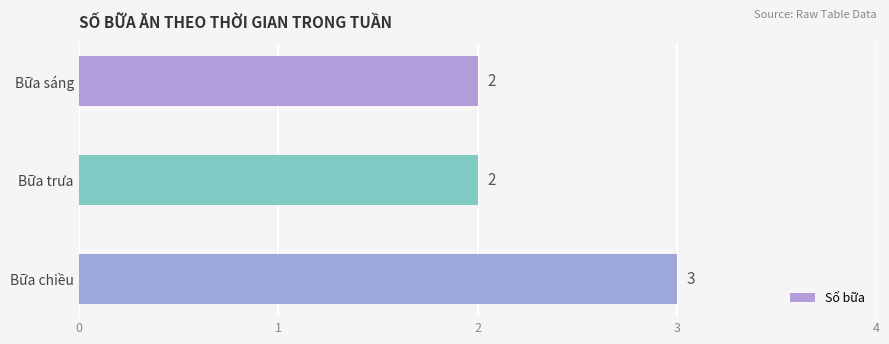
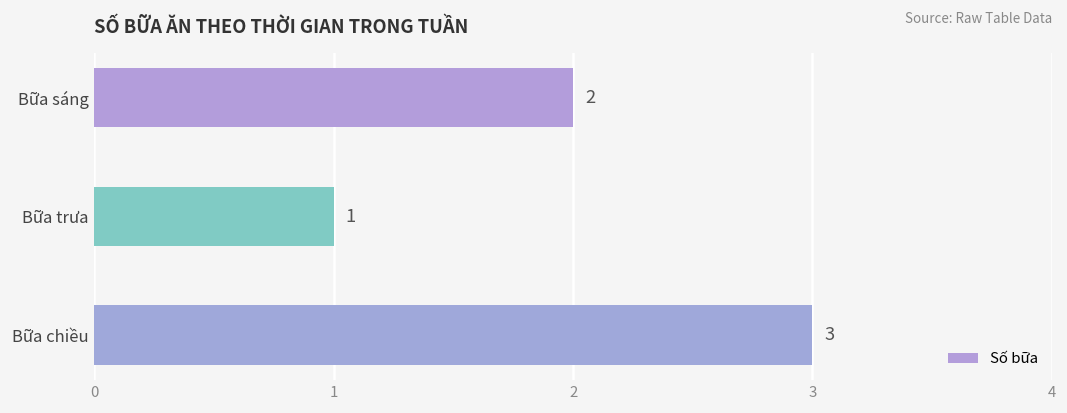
Bữa trưa: 2 -> 1
